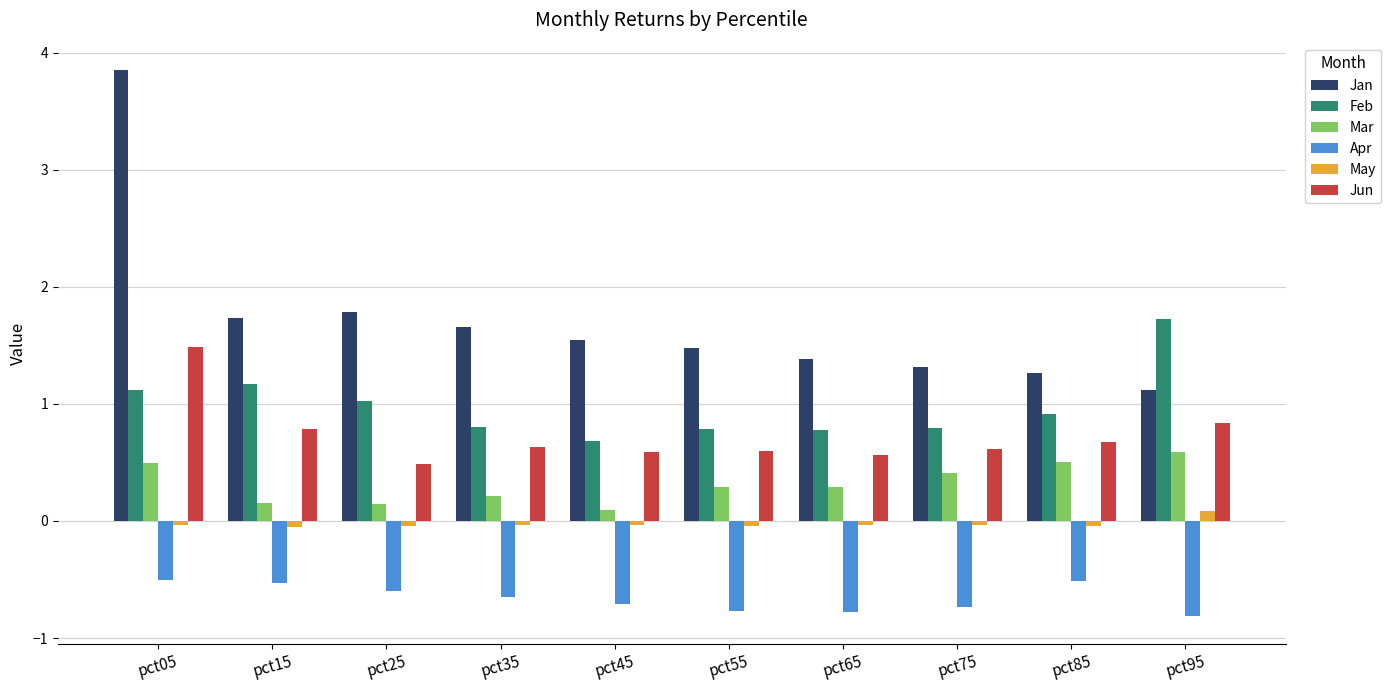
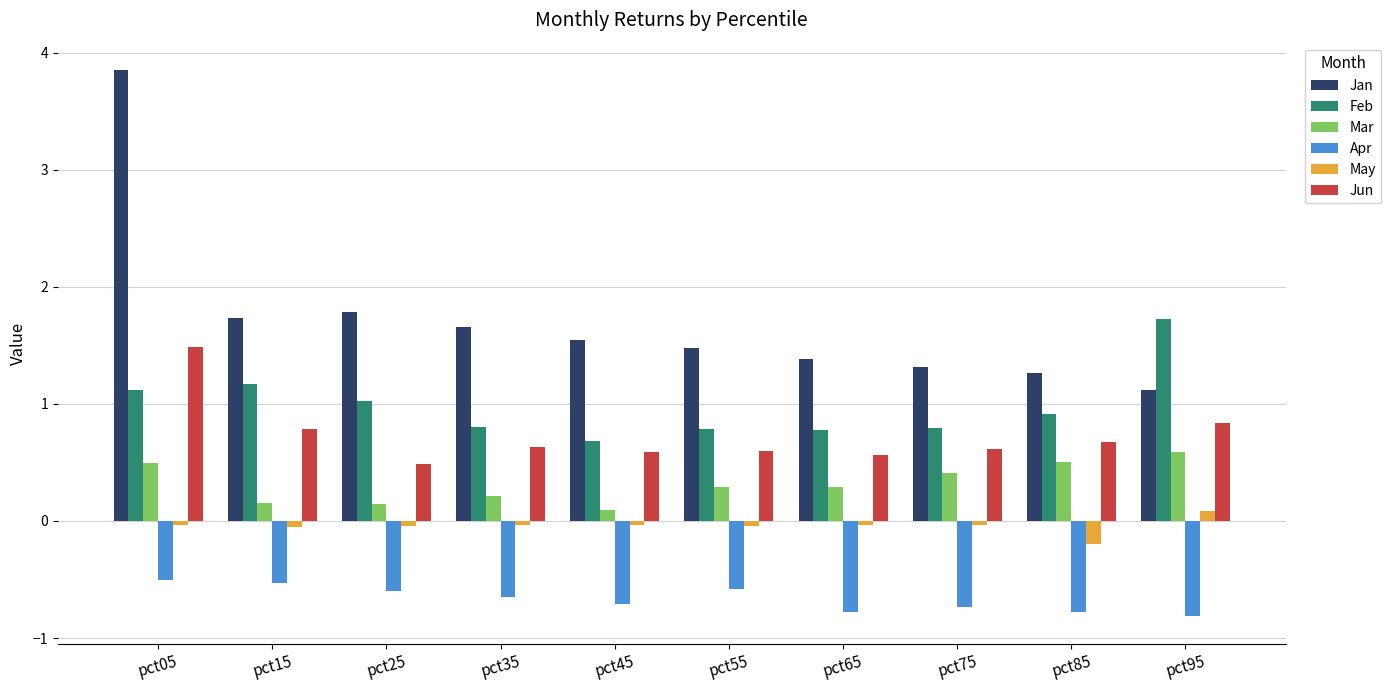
Apr, pct55: -0.77 -> -0.58
Apr, pct85: -0.51 -> -0.78
May, pct85: -0.05 -> -0.19
